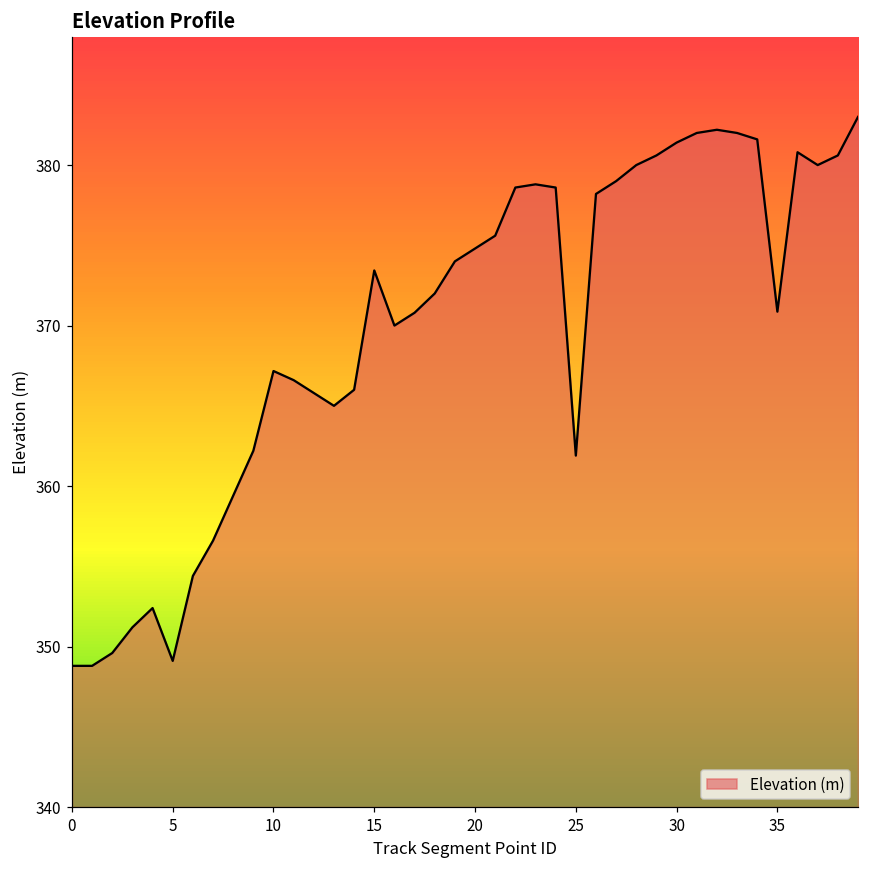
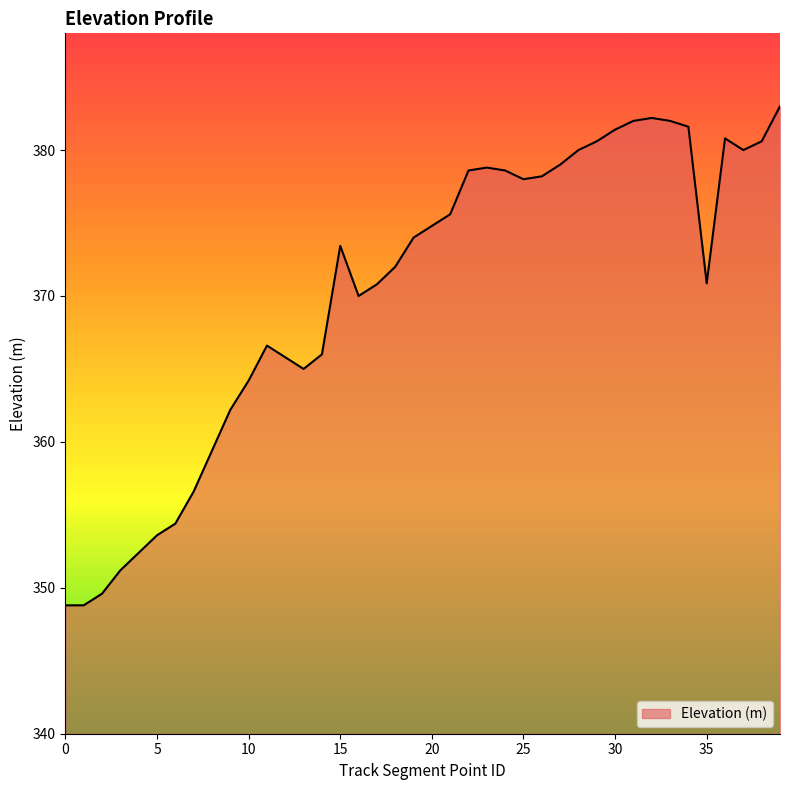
5: 349.1 -> 353.6
10: 367.2 -> 364.2
25: 361.9 -> 378.0
